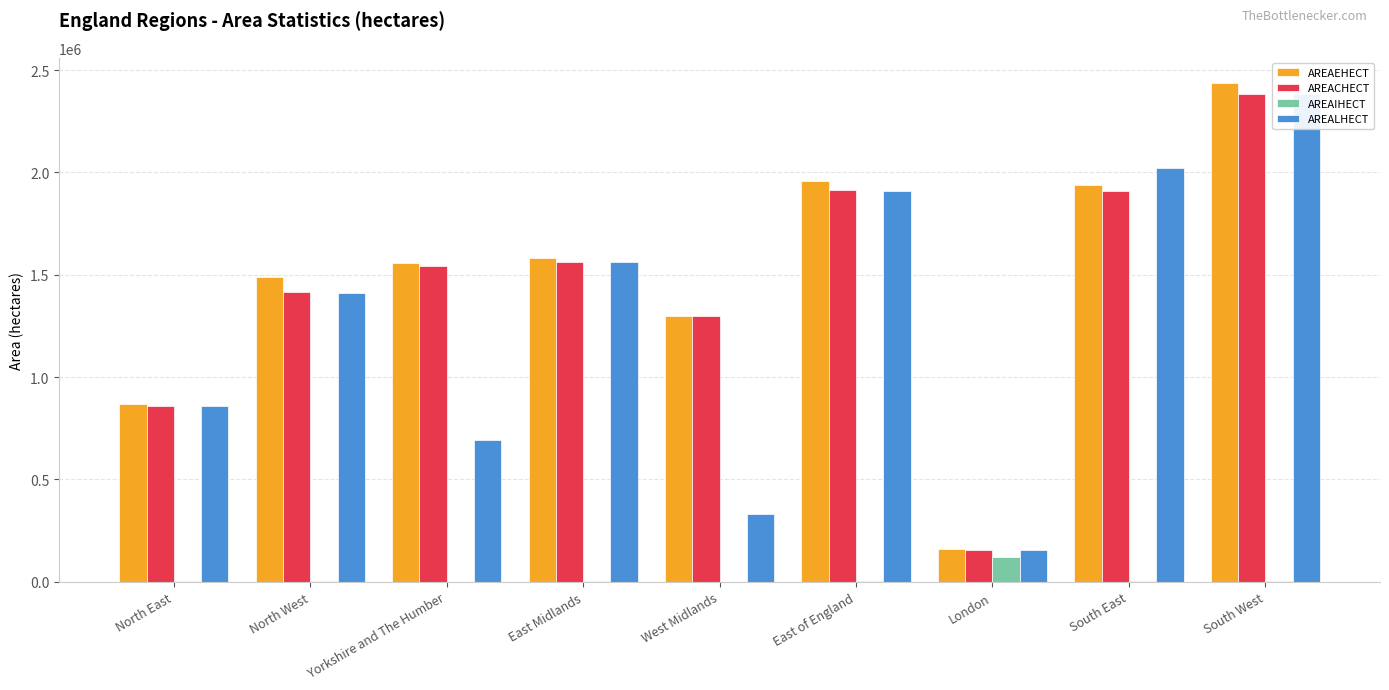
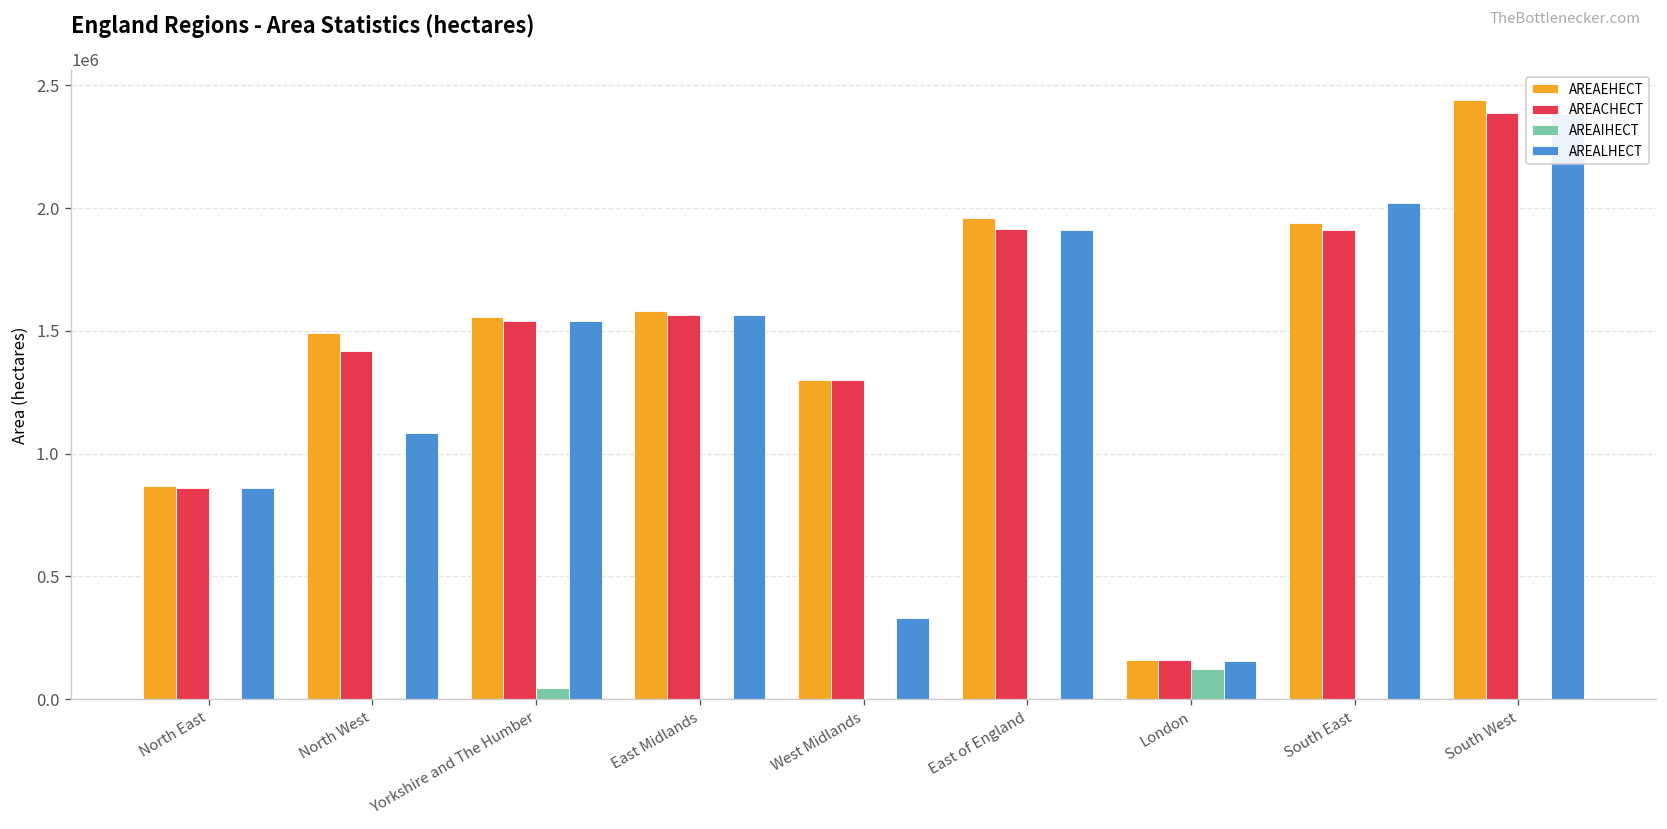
AREALHECT, North West: 1410000 -> 1090000
AREAIHECT, Yorkshire and The Humber: 0 -> 50000
AREALHECT, Yorkshire and The Humber: 690000 -> 1540000
